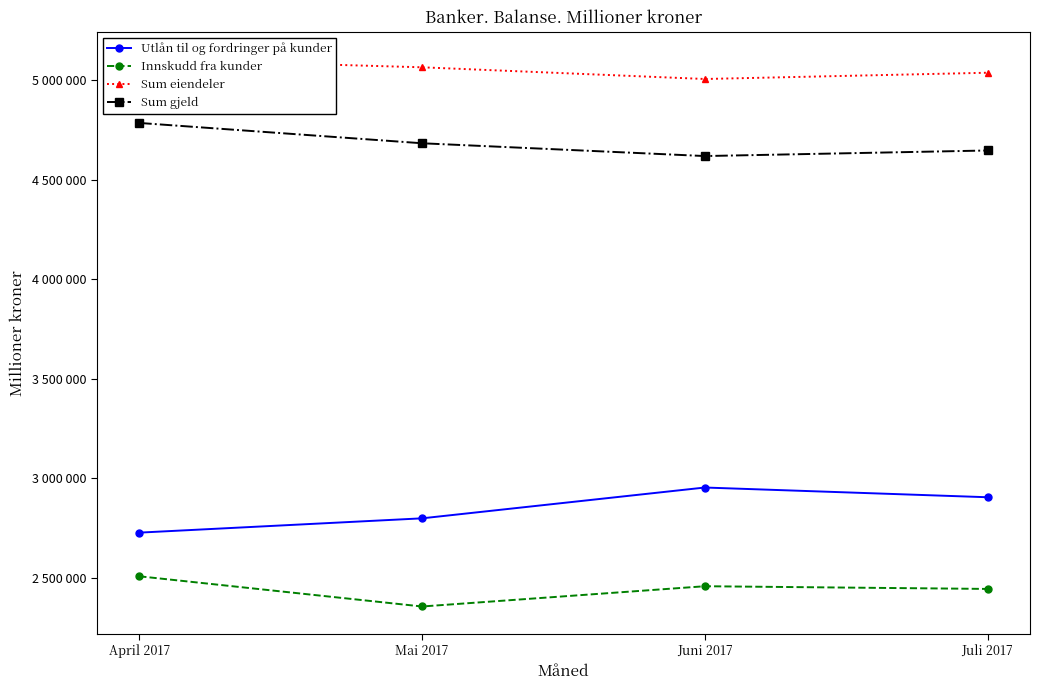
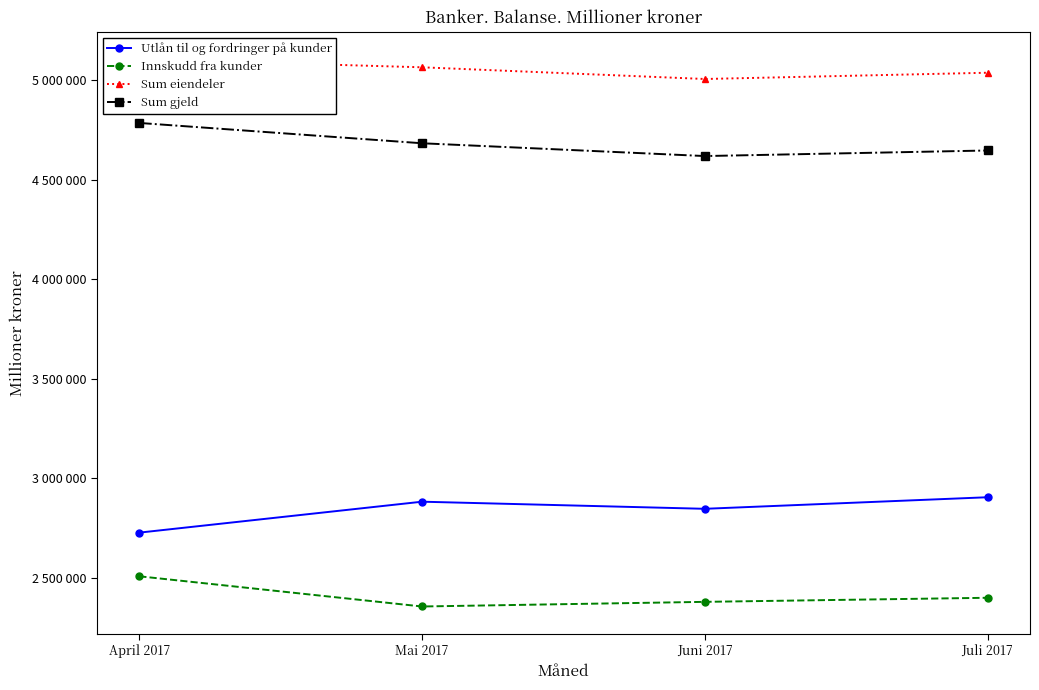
Utlån til og fordringer på kunder, Mai 2017: 2800000 -> 2880000
Utlån til og fordringer på kunder, Juni 2017: 2950000 -> 2850000
Innskudd fra kunder, Juni 2017: 2460000 -> 2380000
Innskudd fra kunder, Juli 2017: 2440000 -> 2400000
